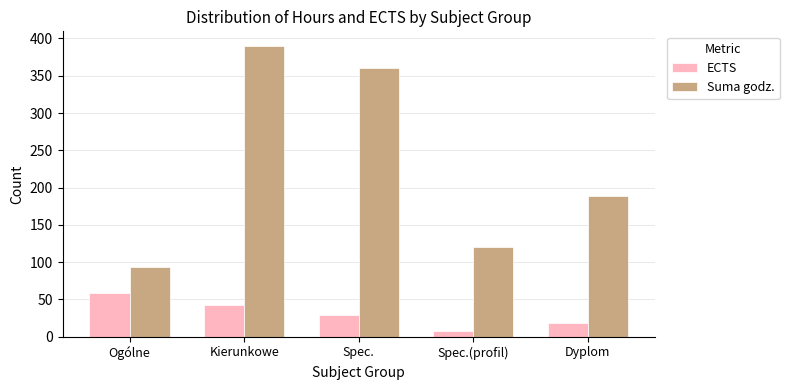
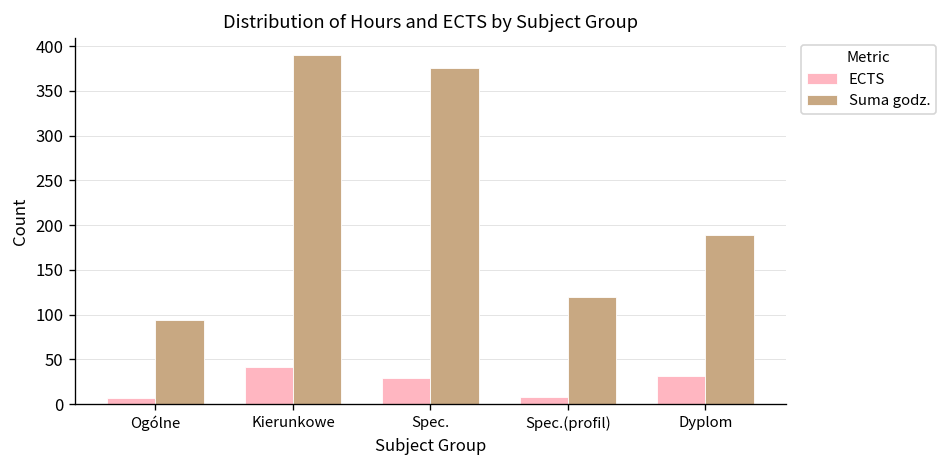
ECTS, Ogólne: 60 -> 10
Suma godz., Spec.: 360 -> 380
ECTS, Dyplom: 20 -> 30
